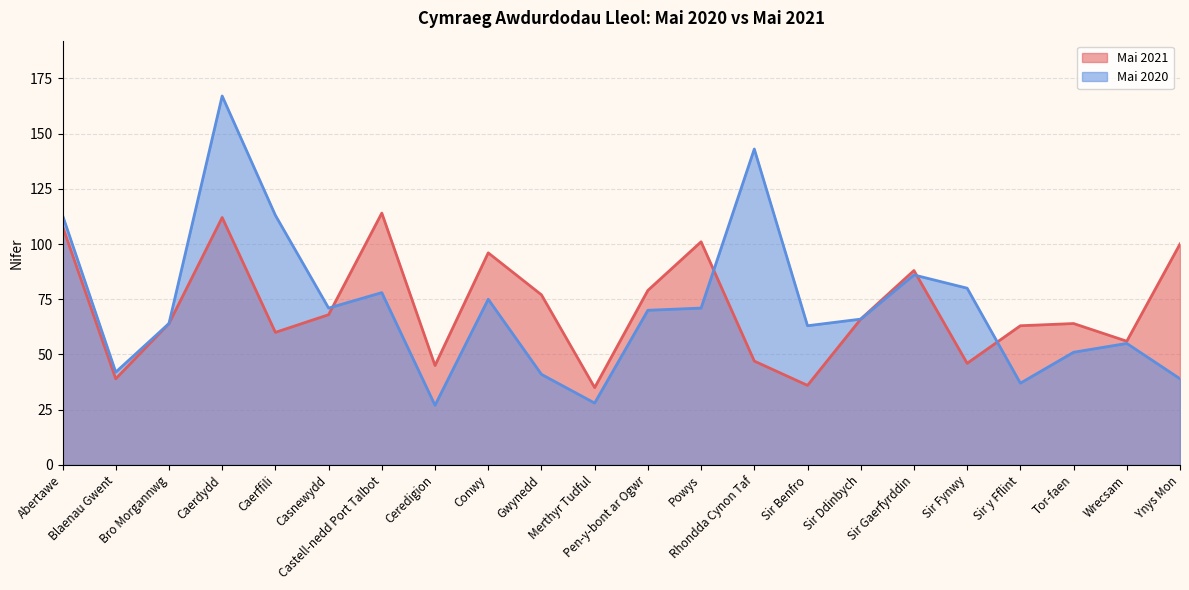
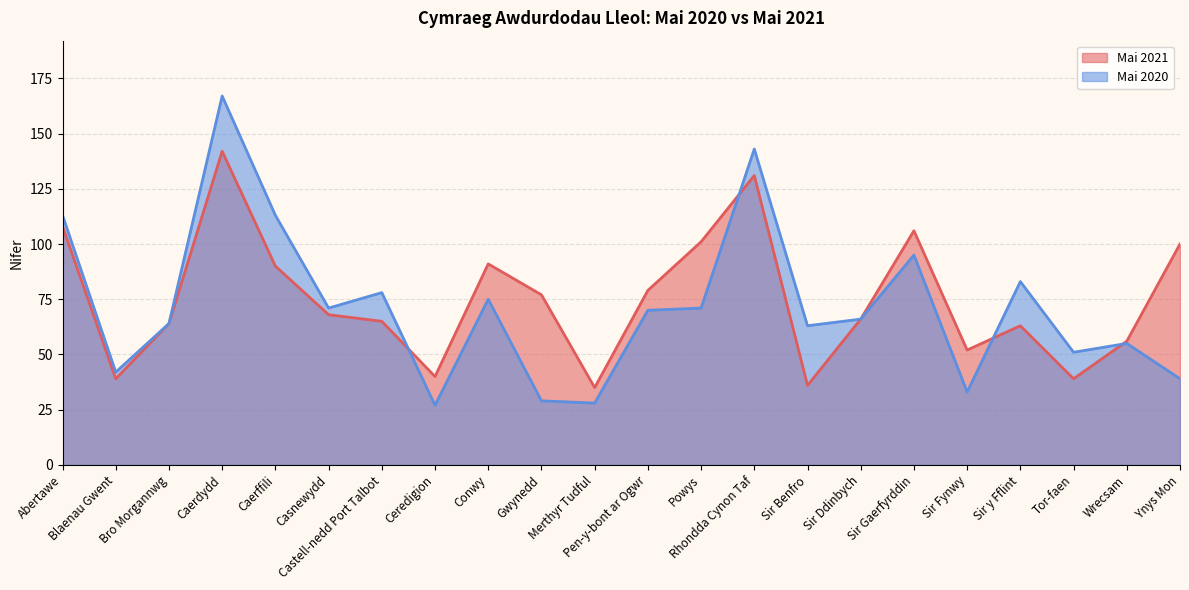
Mai 2021, Caerdydd: 112 -> 142
Mai 2021, Caerffili: 60 -> 90
Mai 2021, Castell-nedd Port Talbot: 114 -> 65
Mai 2021, Ceredigion: 45 -> 40
Mai 2021, Conwy: 96 -> 91
Mai 2020, Gwynedd: 41 -> 29
Mai 2021, Rhondda Cynon Taf: 47 -> 131
Mai 2021, Sir Gaerfyrddin: 88 -> 106
Mai 2020, Sir Gaerfyrddin: 86 -> 95
Mai 2021, Sir Fynwy: 46 -> 52
Mai 2020, Sir Fynwy: 80 -> 33
Mai 2020, Sir y Fflint: 37 -> 83
Mai 2021, Tor-faen: 64 -> 39
